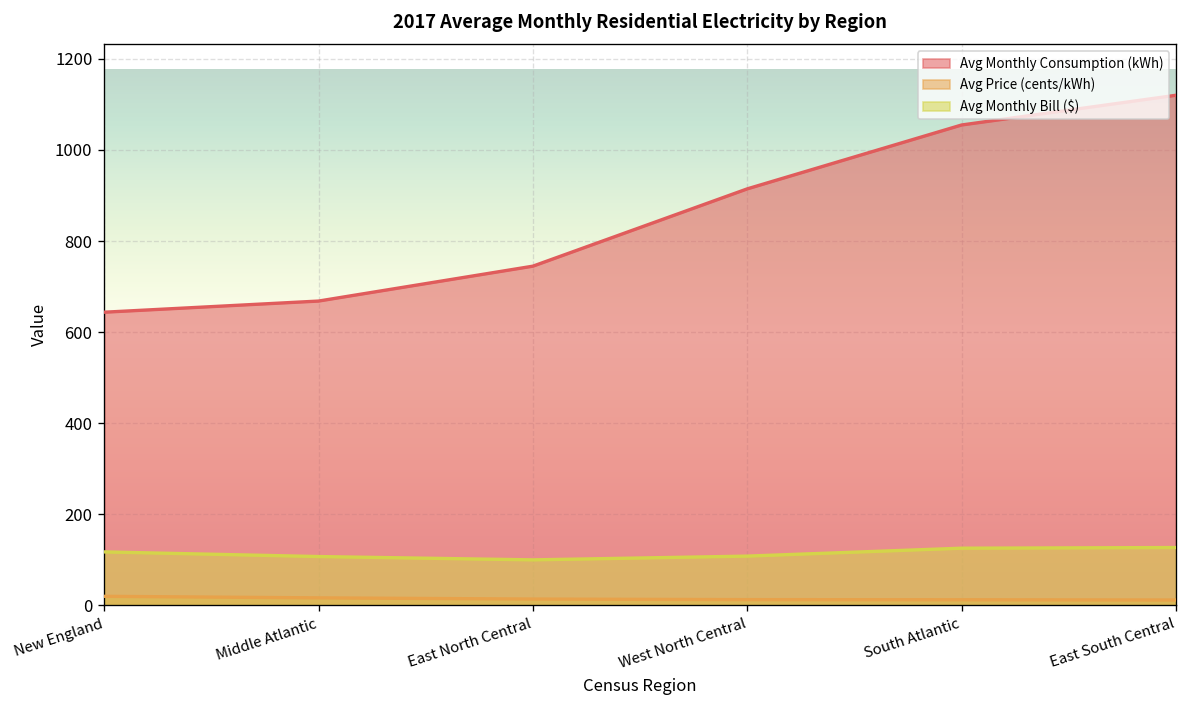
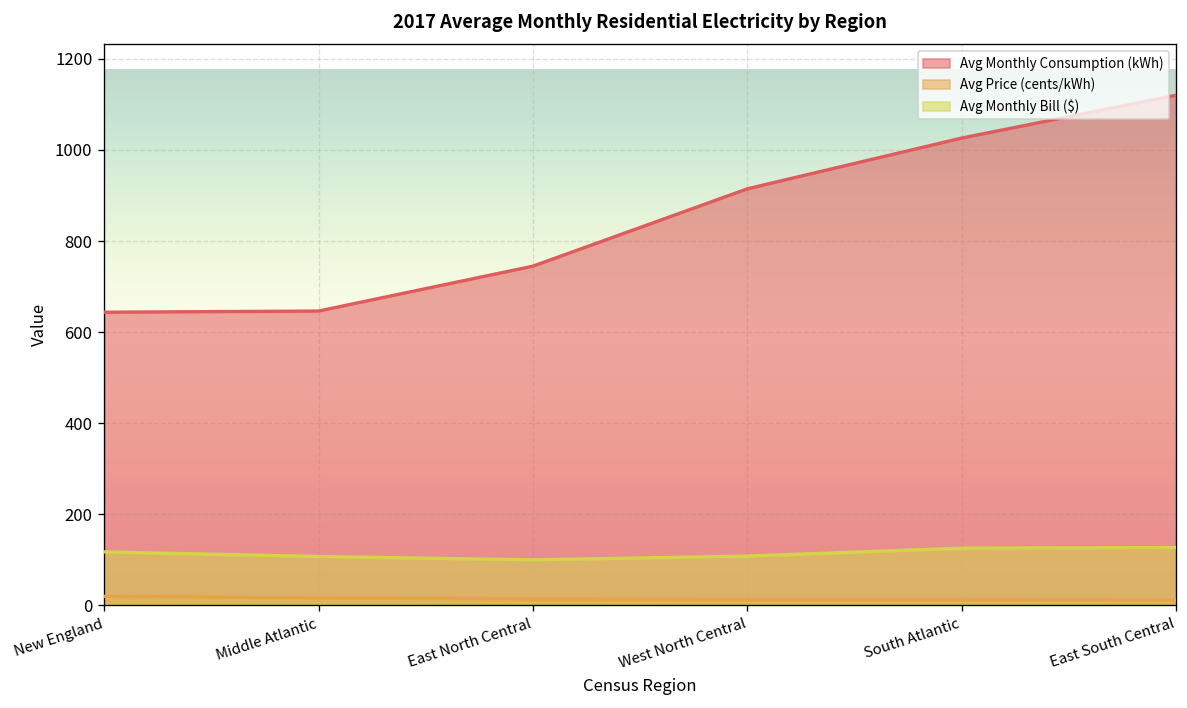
Avg Monthly Consumption (kWh), Middle Atlantic: 670 -> 650
Avg Monthly Consumption (kWh), South Atlantic: 1050 -> 1030
